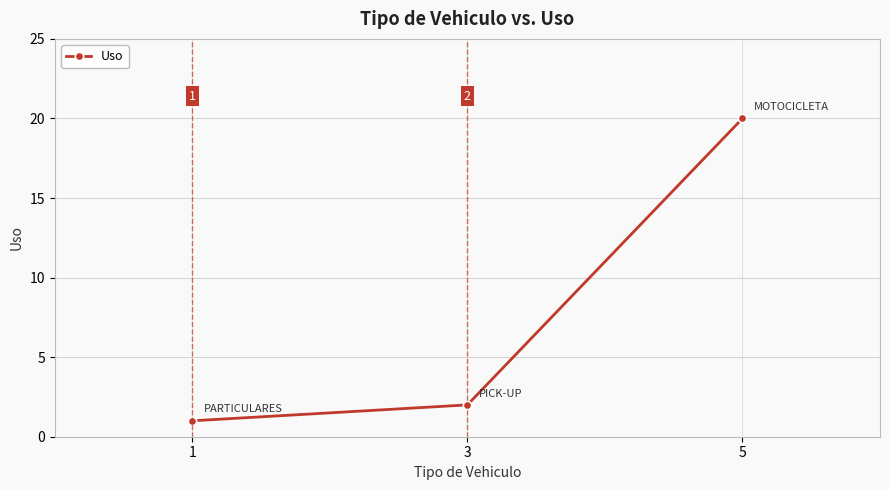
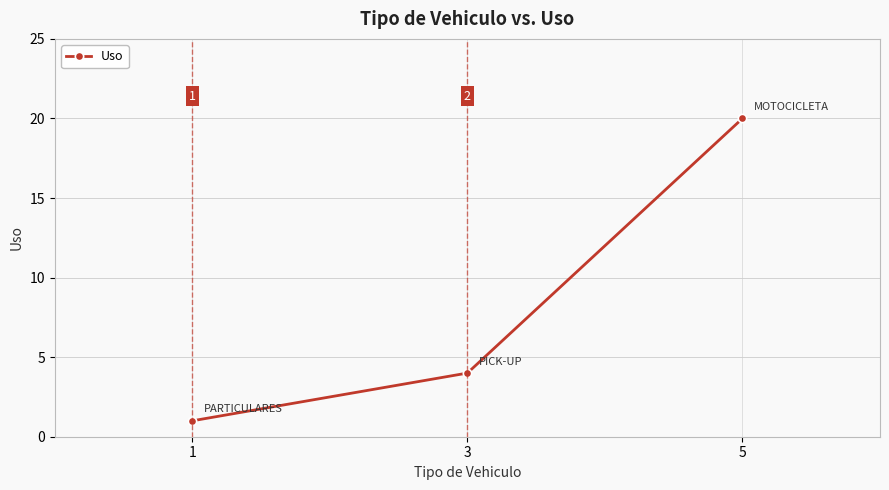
3: 2 -> 4
